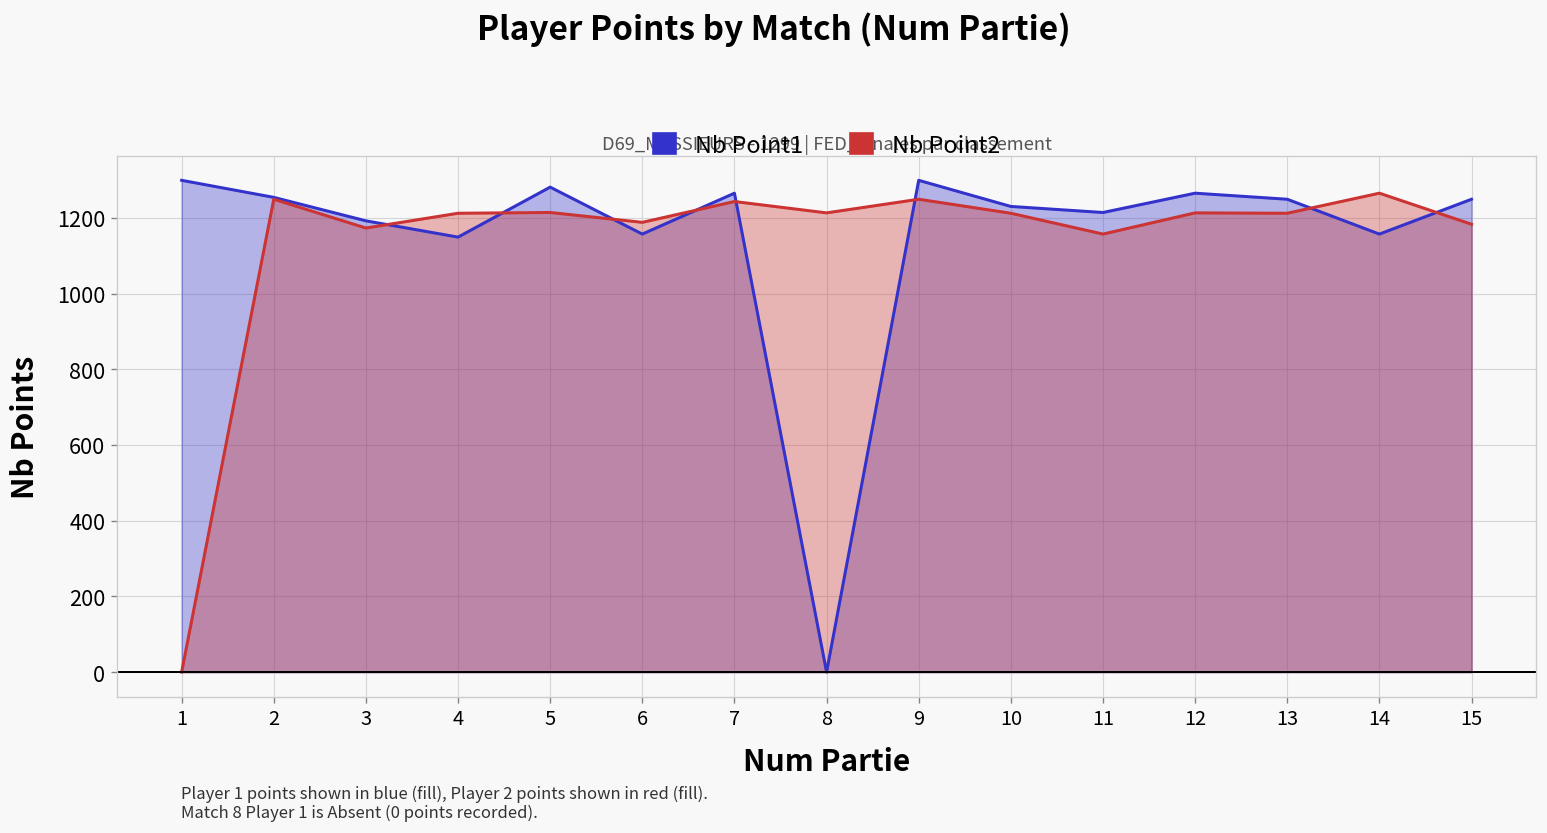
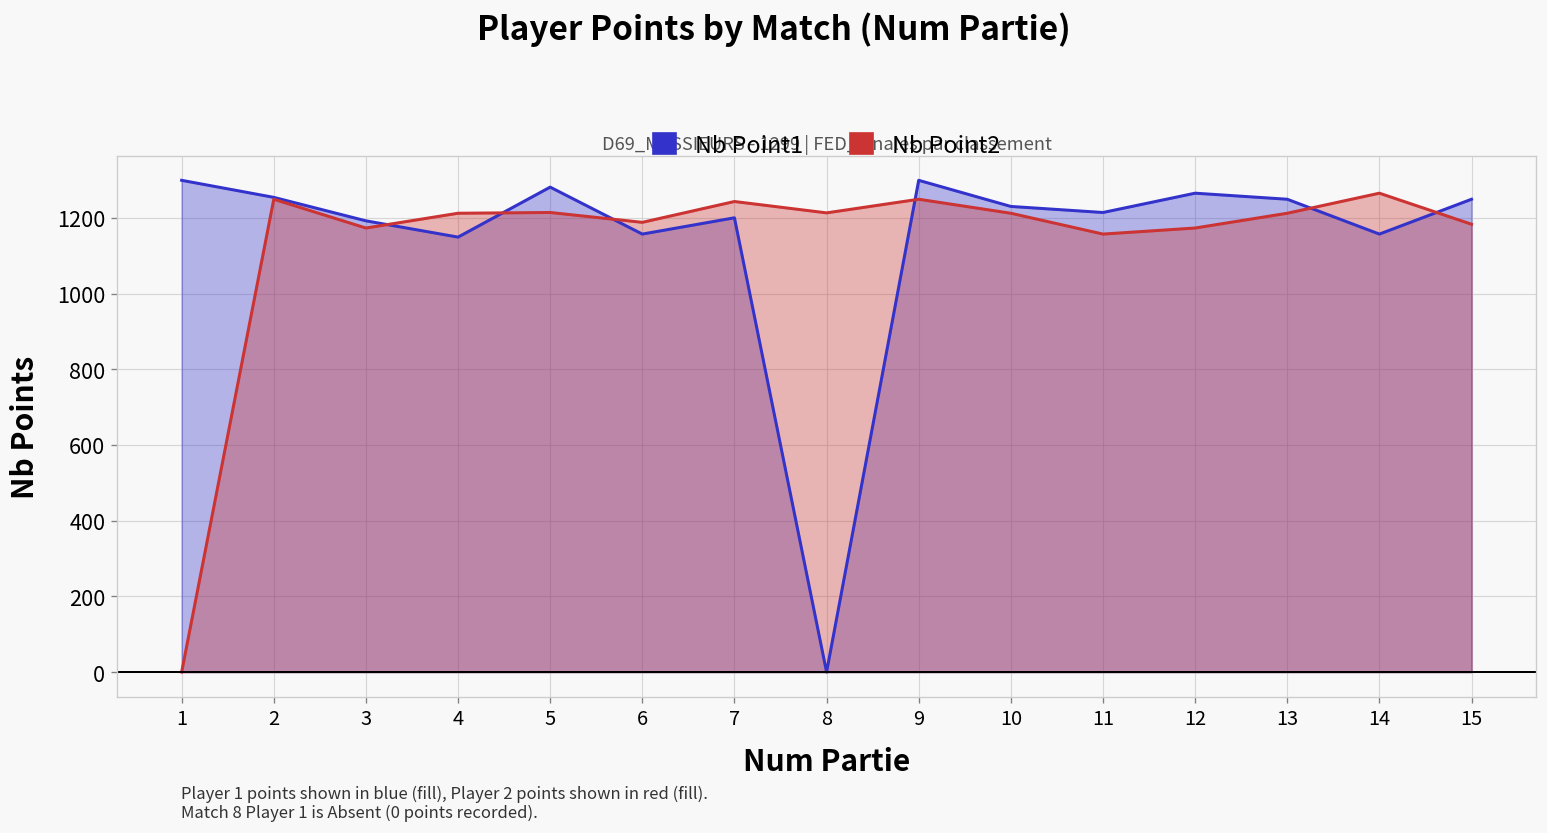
Nb Point1, 7: 1270 -> 1200
Nb Point2, 12: 1210 -> 1170
